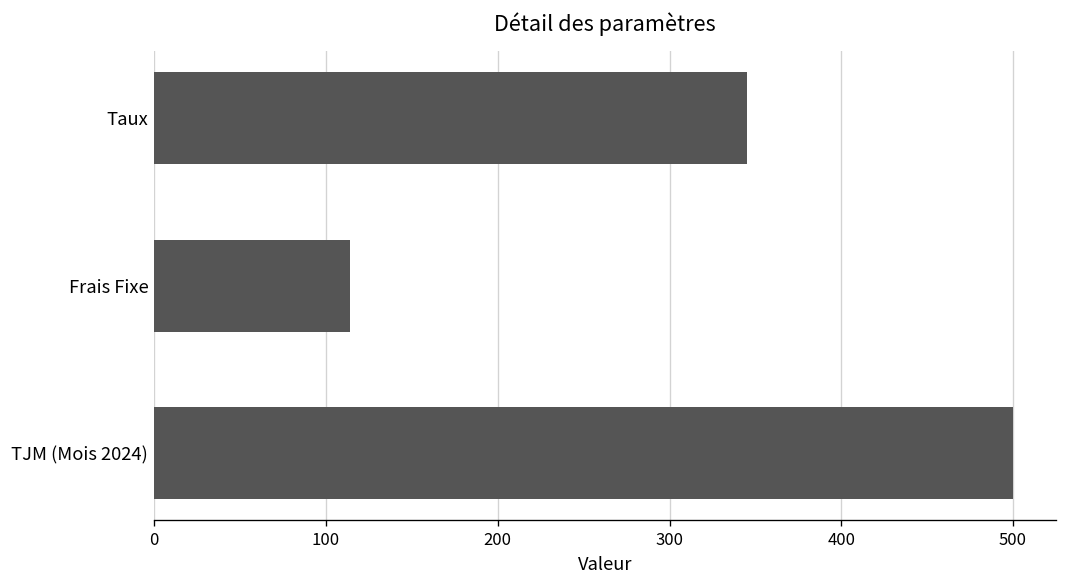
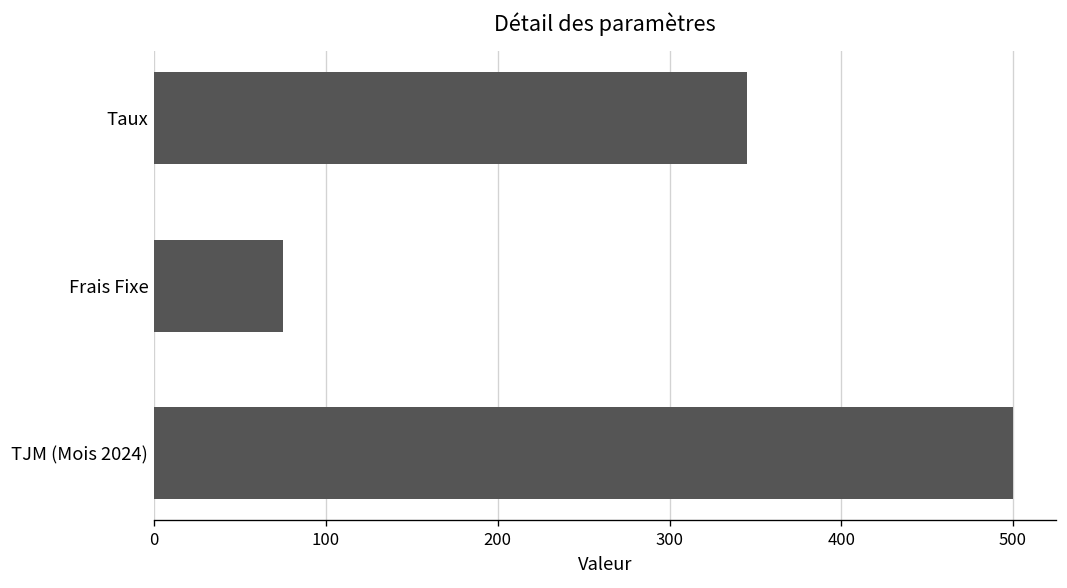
Frais Fixe: 114 -> 75
